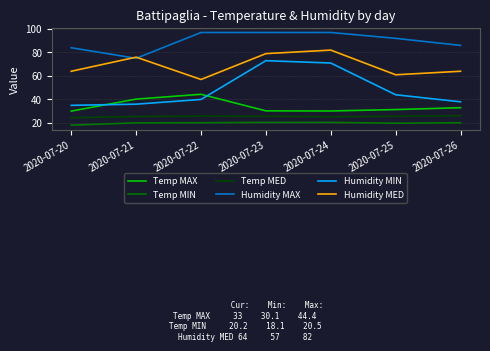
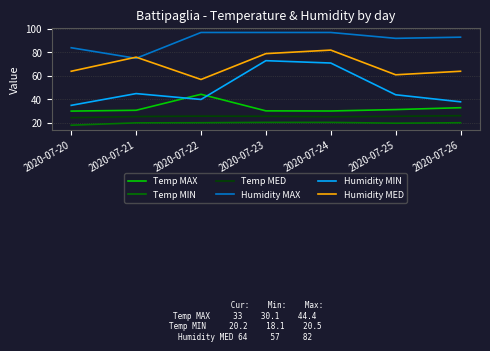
Temp MAX, 2020-07-21: 40 -> 31
Humidity MIN, 2020-07-21: 36 -> 45
Humidity MAX, 2020-07-26: 86 -> 93
